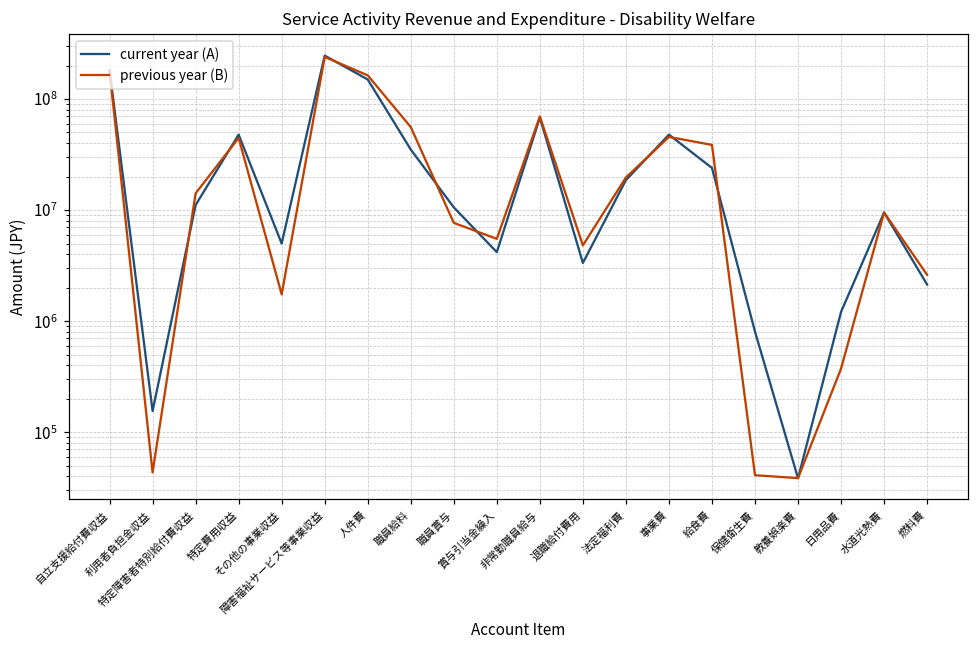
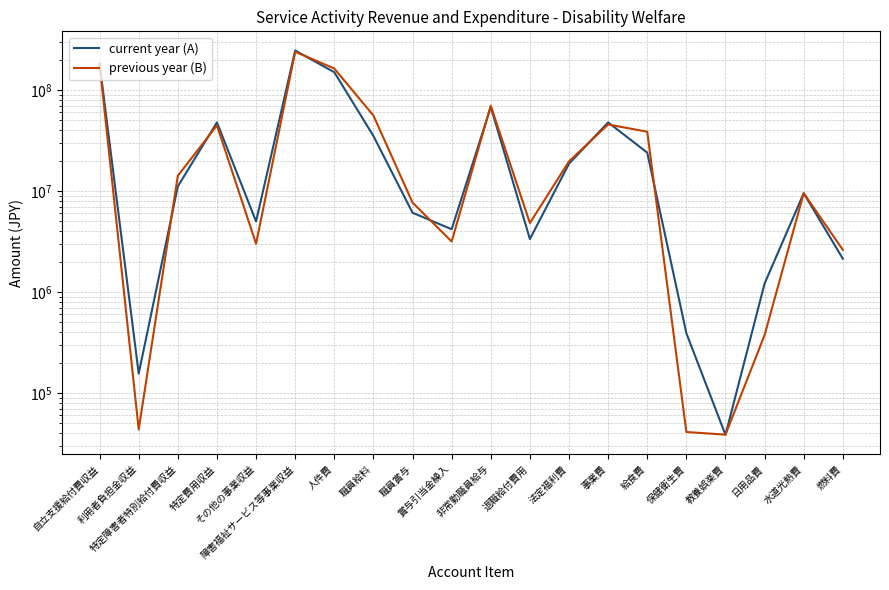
previous year (B), その他の事業収益: 1700000 -> 3000000
current year (A), 職員賞与: 11000000 -> 6000000
previous year (B), 賞与引当金繰入: 6000000 -> 3200000
current year (A), 保健衛生費: 800000 -> 390000
